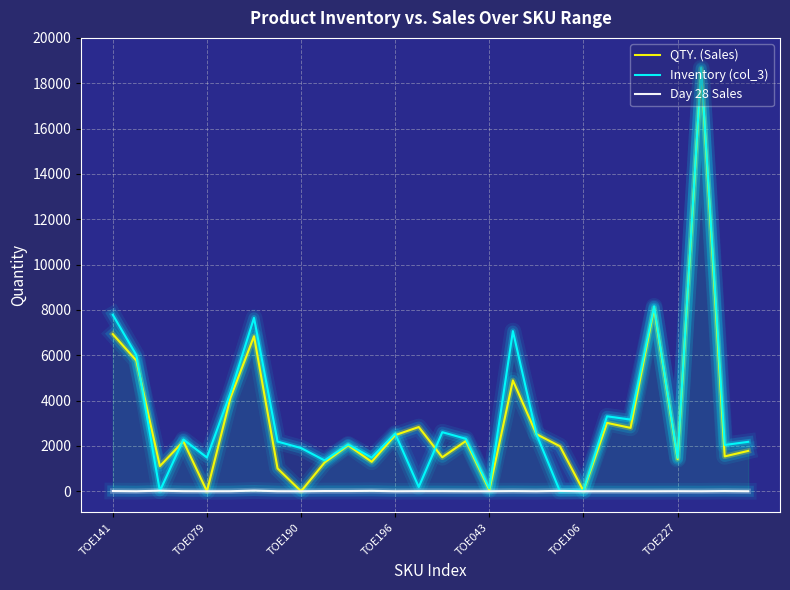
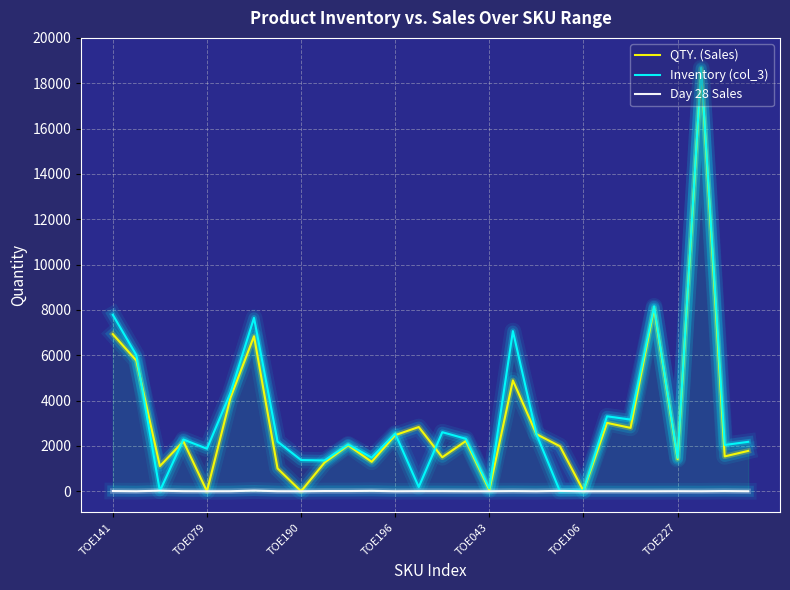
Inventory (col_3), TOE079: 1500 -> 1900
Inventory (col_3), TOE190: 1900 -> 1400
